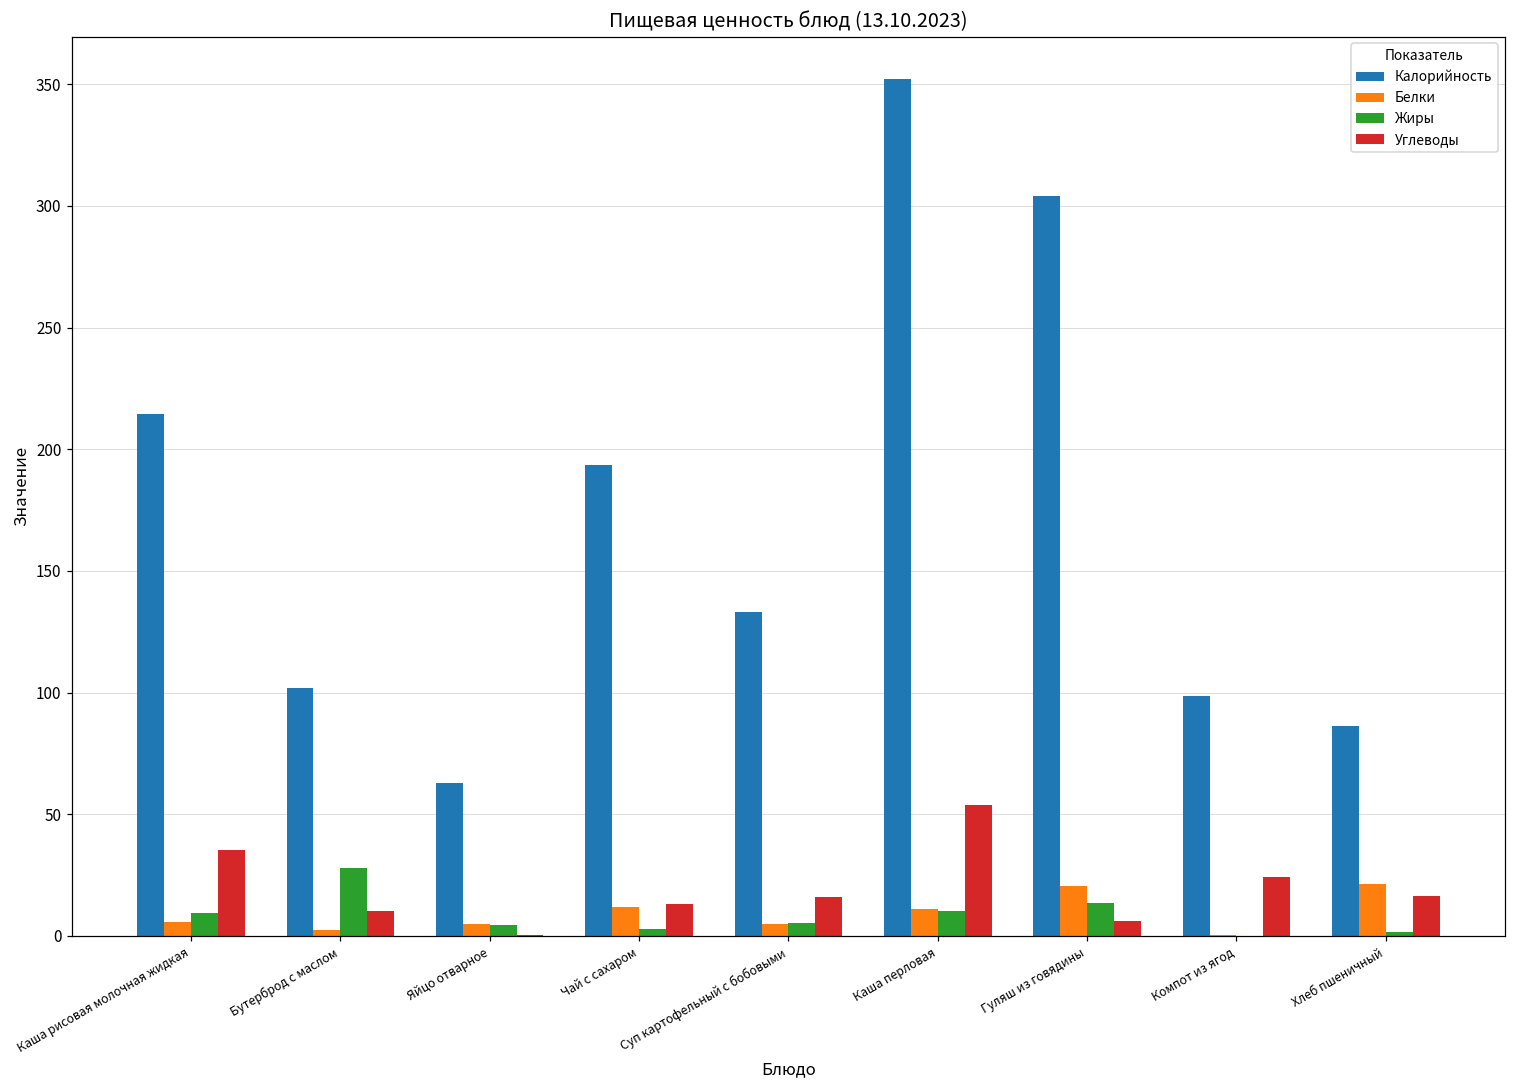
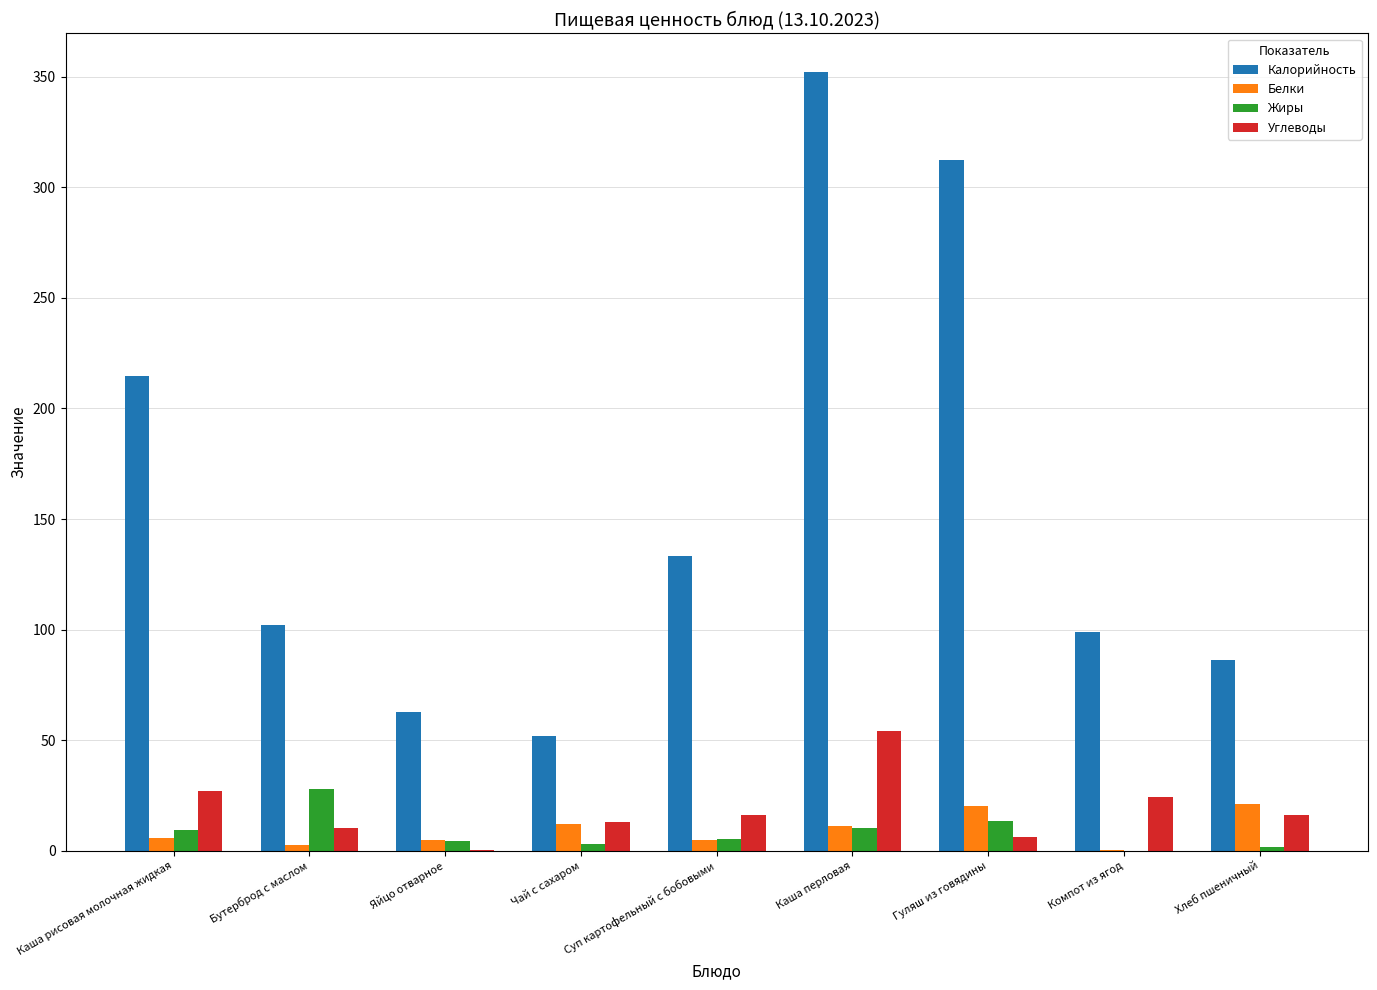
Углеводы, Каша рисовая молочная жидкая: 35 -> 27
Калорийность, Чай с сахаром: 193 -> 52
Калорийность, Гуляш из говядины: 304 -> 312
